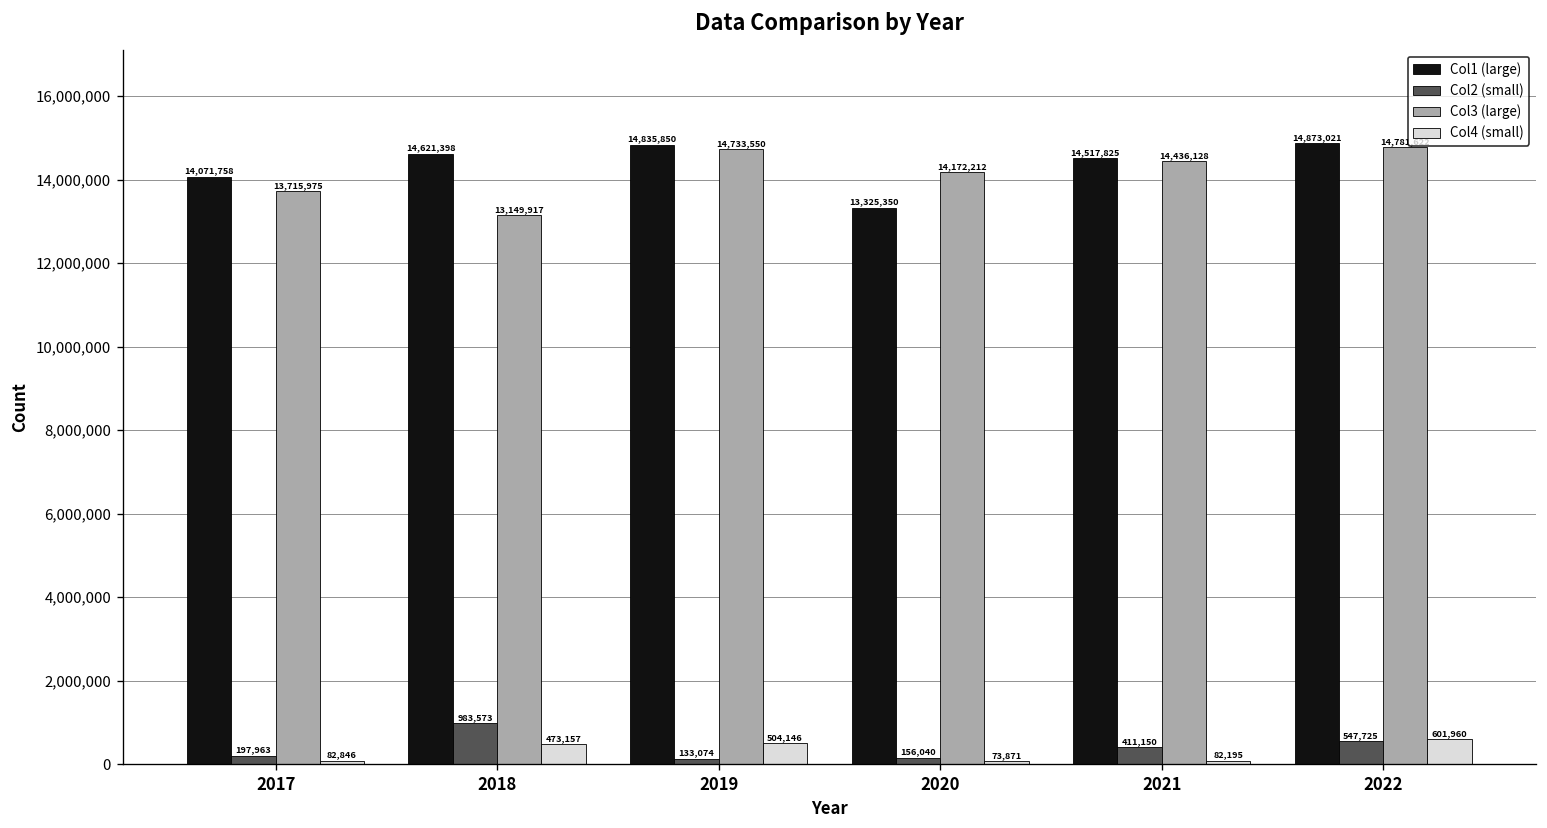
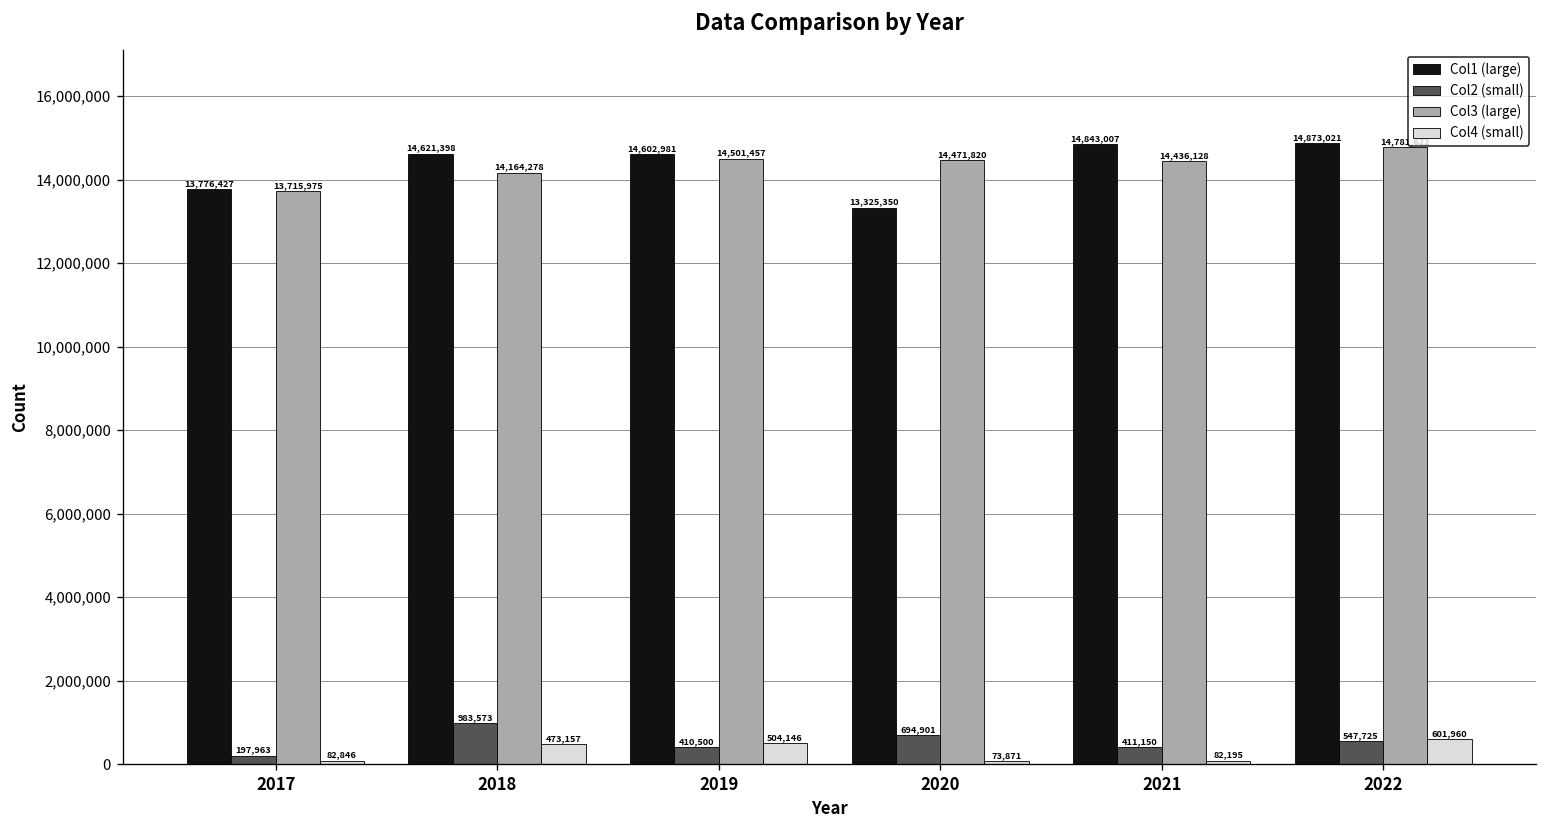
Col1 (large), 2017: 14,071,758 -> 13,776,427
Col3 (large), 2018: 13,149,917 -> 14,164,278
Col1 (large), 2019: 14,835,850 -> 14,602,981
Col2 (small), 2019: 133,074 -> 410,500
Col3 (large), 2019: 14,733,550 -> 14,501,457
Col2 (small), 2020: 156,040 -> 694,901
Col3 (large), 2020: 14,172,212 -> 14,471,820
Col1 (large), 2021: 14,517,825 -> 14,843,007
